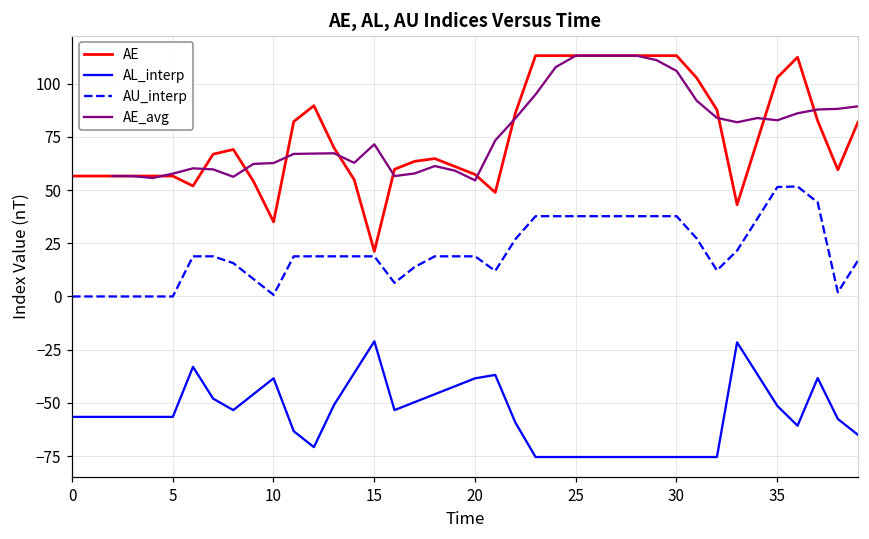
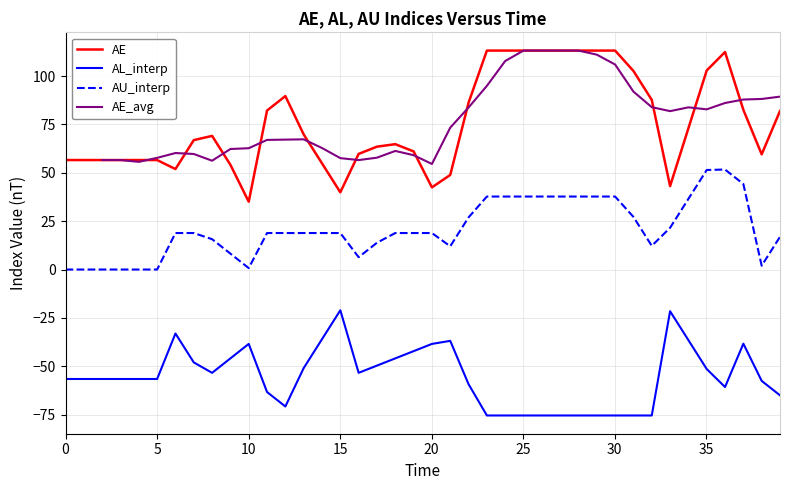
AE, 15: 21 -> 40
AE_avg, 15: 72 -> 58
AE, 20: 57 -> 42
